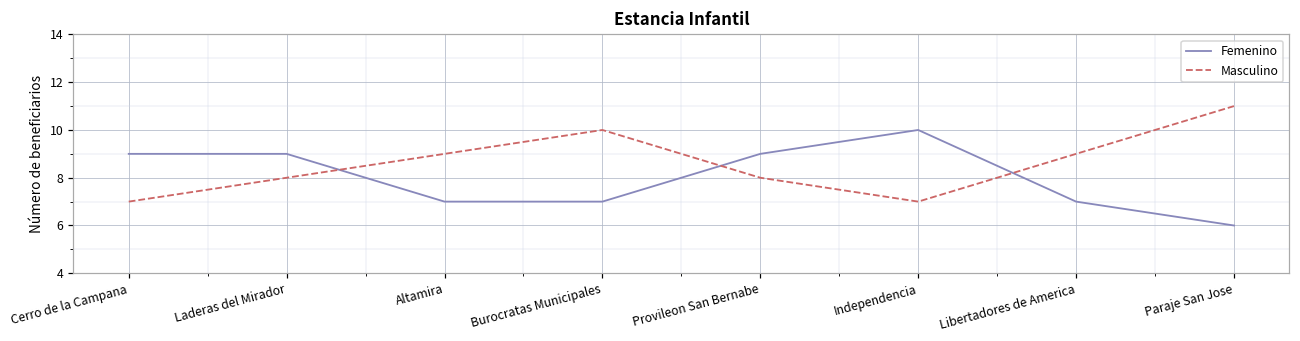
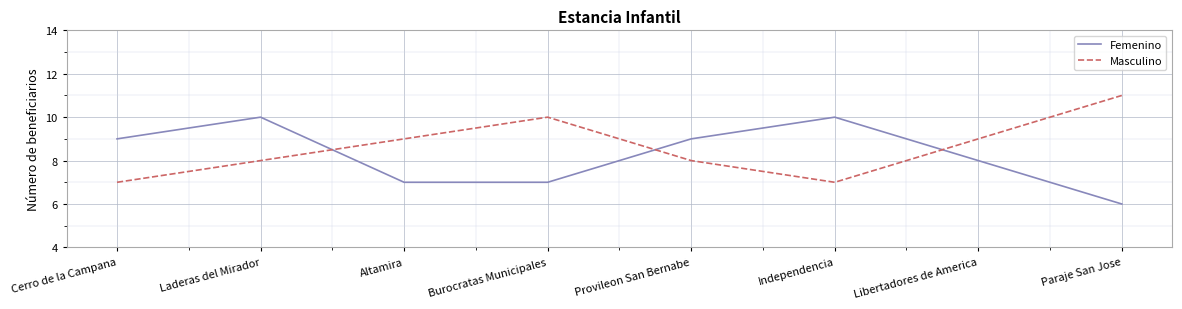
Femenino, Laderas del Mirador: 9 -> 10
Femenino, Libertadores de America: 7 -> 8
